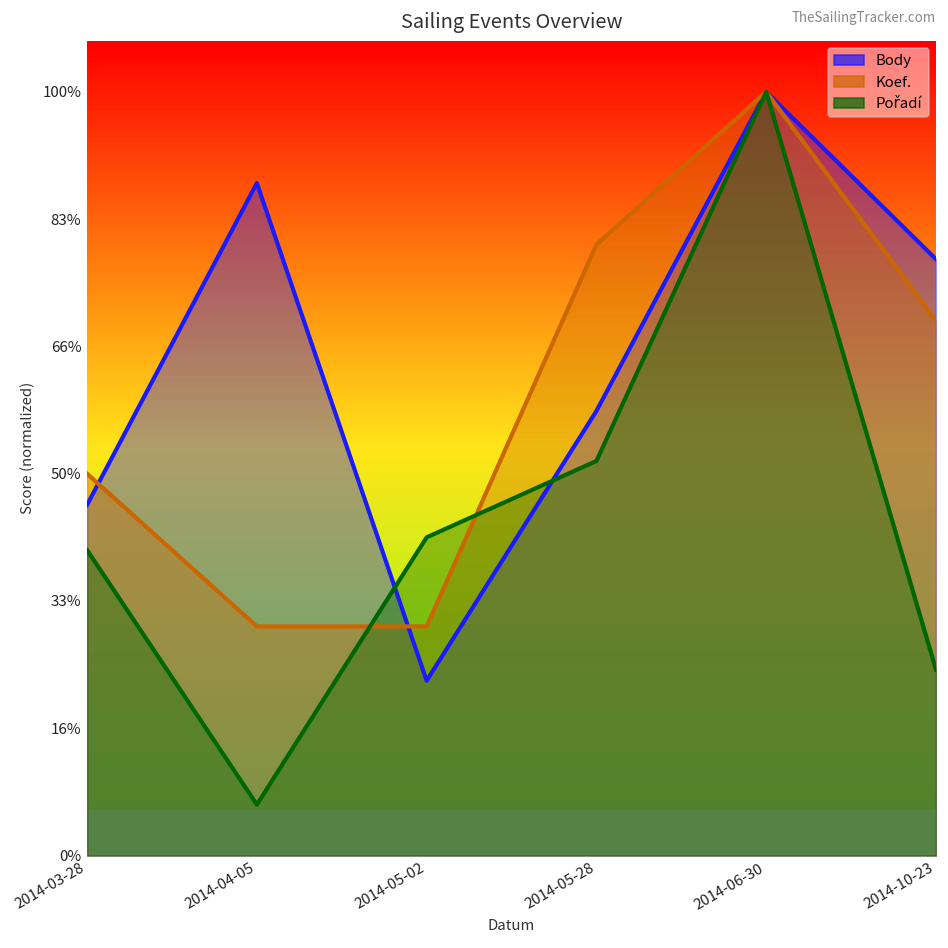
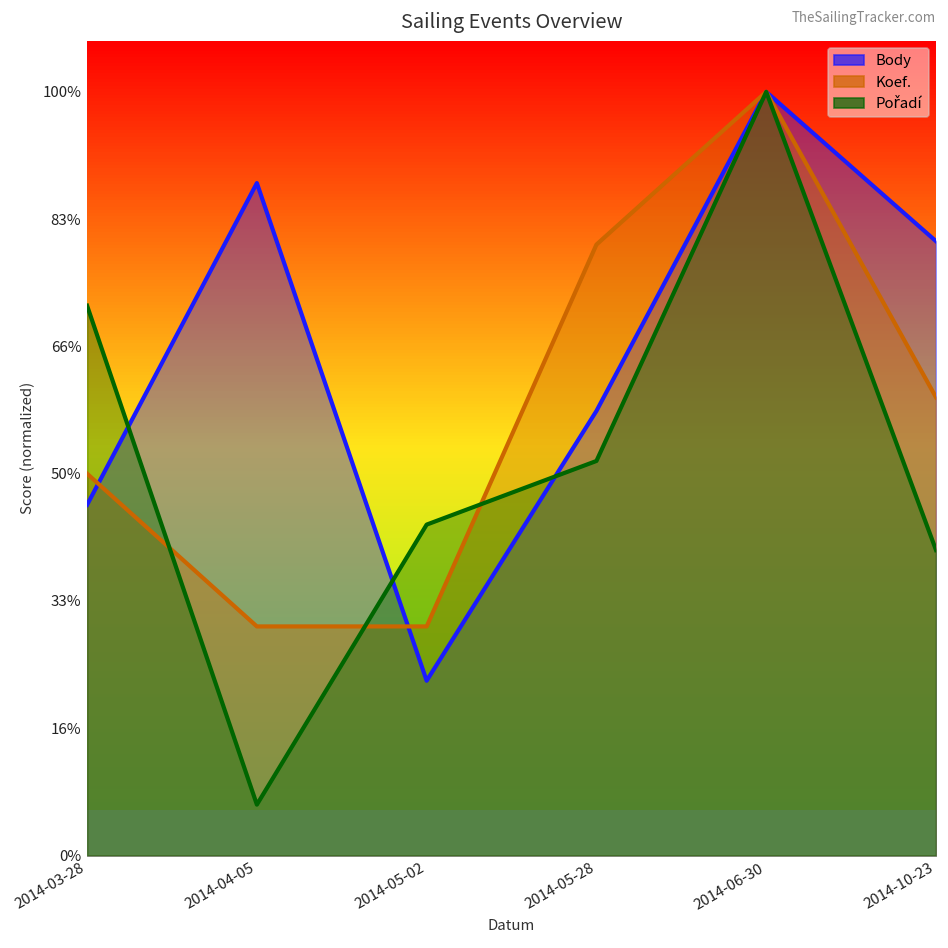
Pořadí, 2014-03-28: 40% -> 72%
Pořadí, 2014-05-02: 42% -> 43%
Body, 2014-10-23: 78% -> 80%
Koef., 2014-10-23: 70% -> 60%
Pořadí, 2014-10-23: 24% -> 40%
